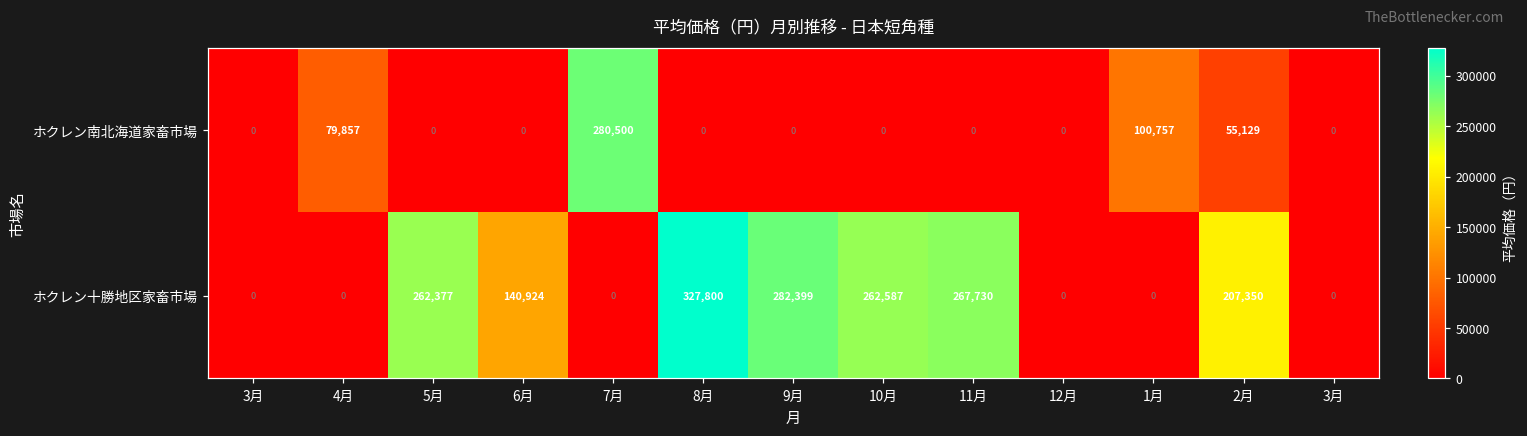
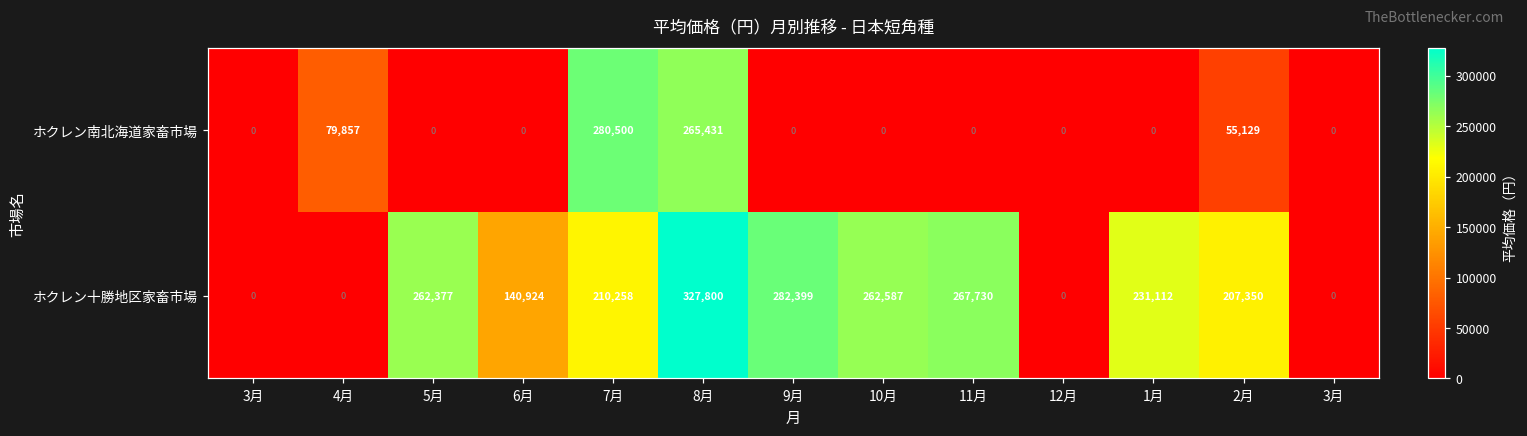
ホクレン南北海道家畜市場, 8月: 0 -> 265,431
ホクレン南北海道家畜市場, 1月: 100,757 -> 0
ホクレン十勝地区家畜市場, 7月: 0 -> 210,258
ホクレン十勝地区家畜市場, 1月: 0 -> 231,112
